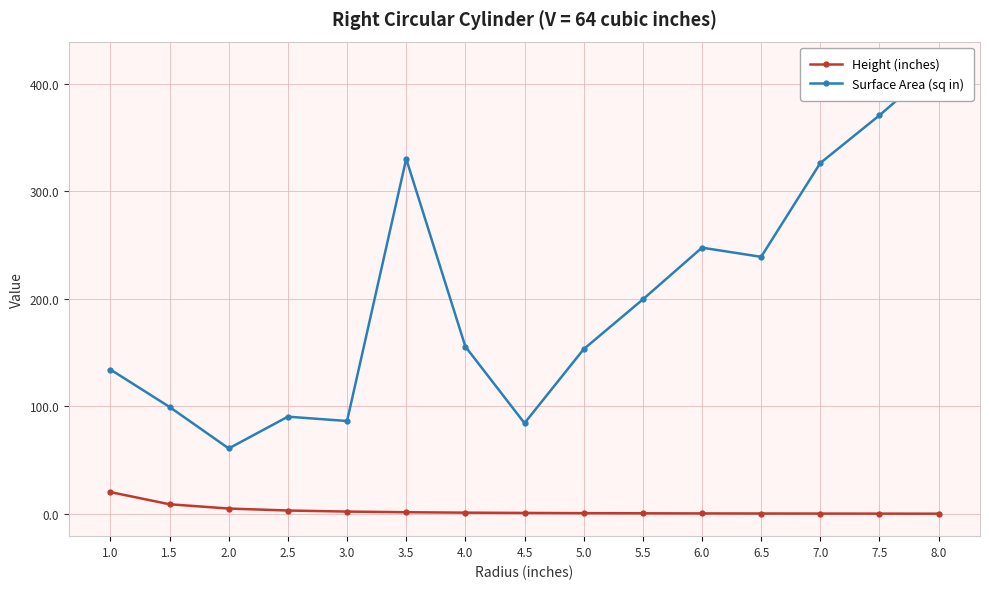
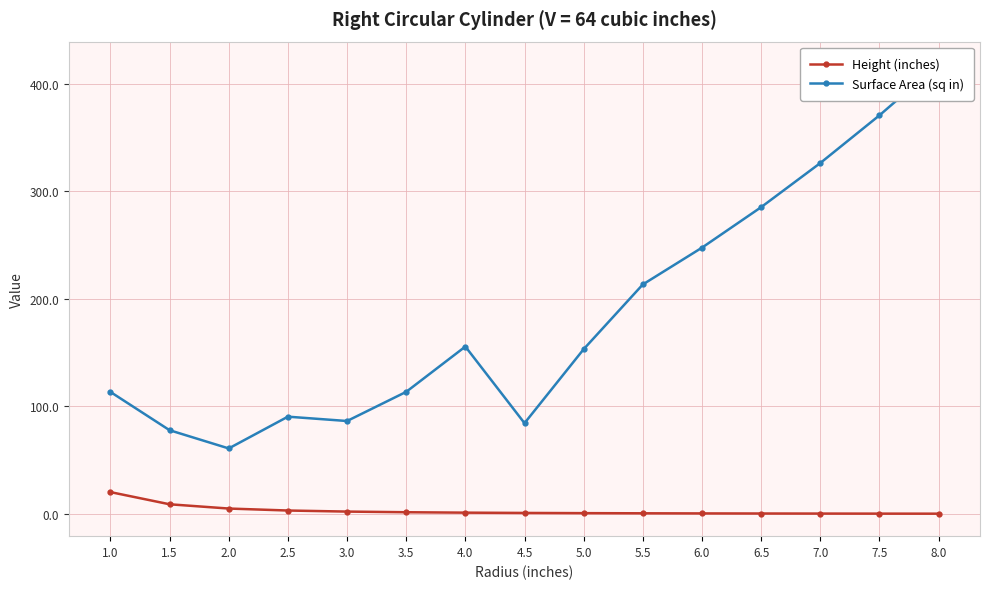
Surface Area (sq in), 1.0: 134 -> 113
Surface Area (sq in), 1.5: 99 -> 78
Surface Area (sq in), 3.5: 330 -> 114
Surface Area (sq in), 5.5: 199 -> 213
Surface Area (sq in), 6.5: 239 -> 285
